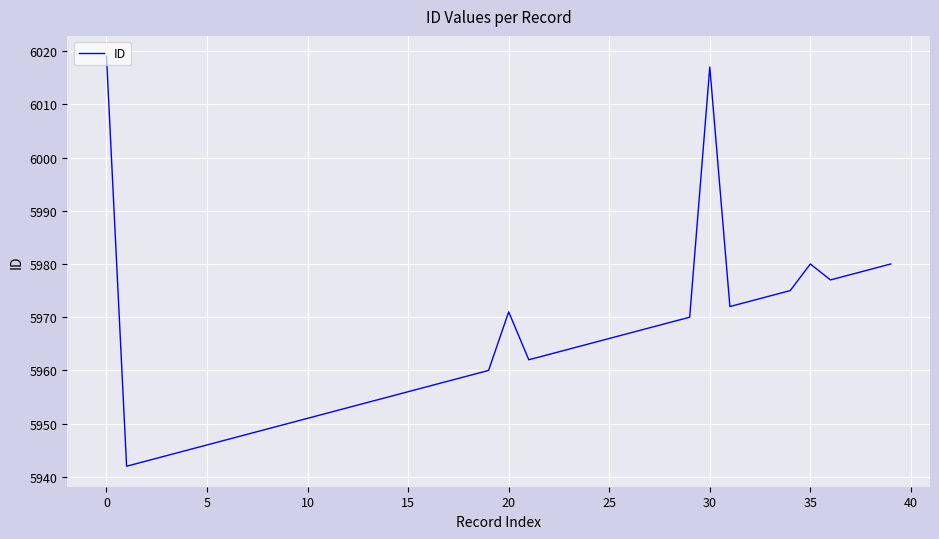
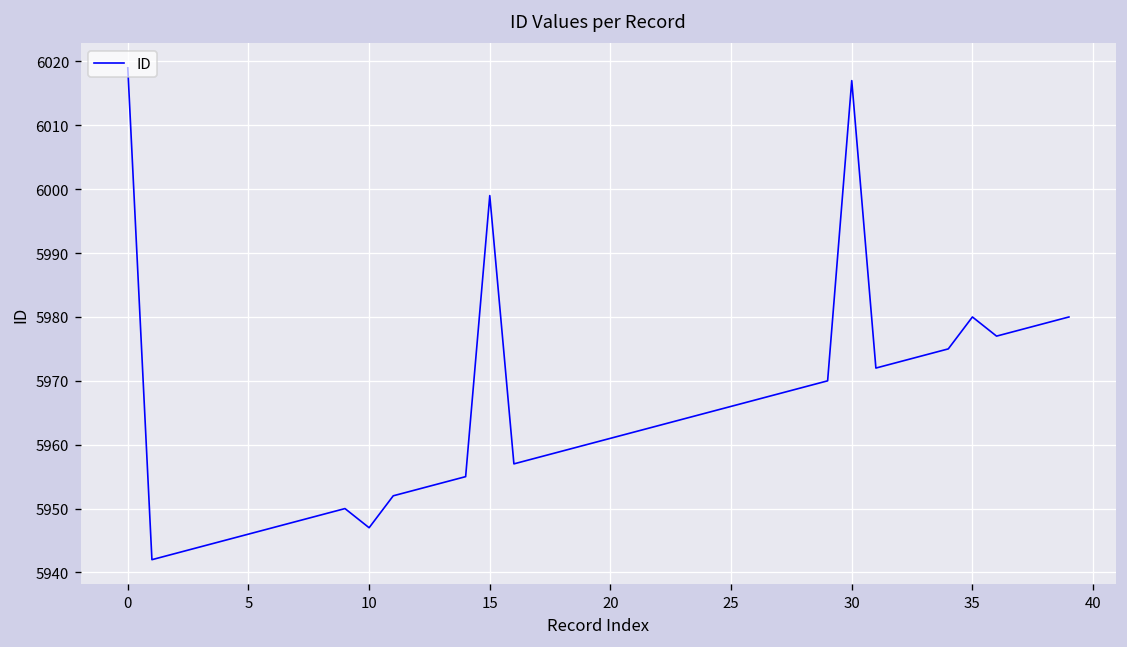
10: 5951 -> 5947
15: 5956 -> 5999
20: 5971 -> 5961
